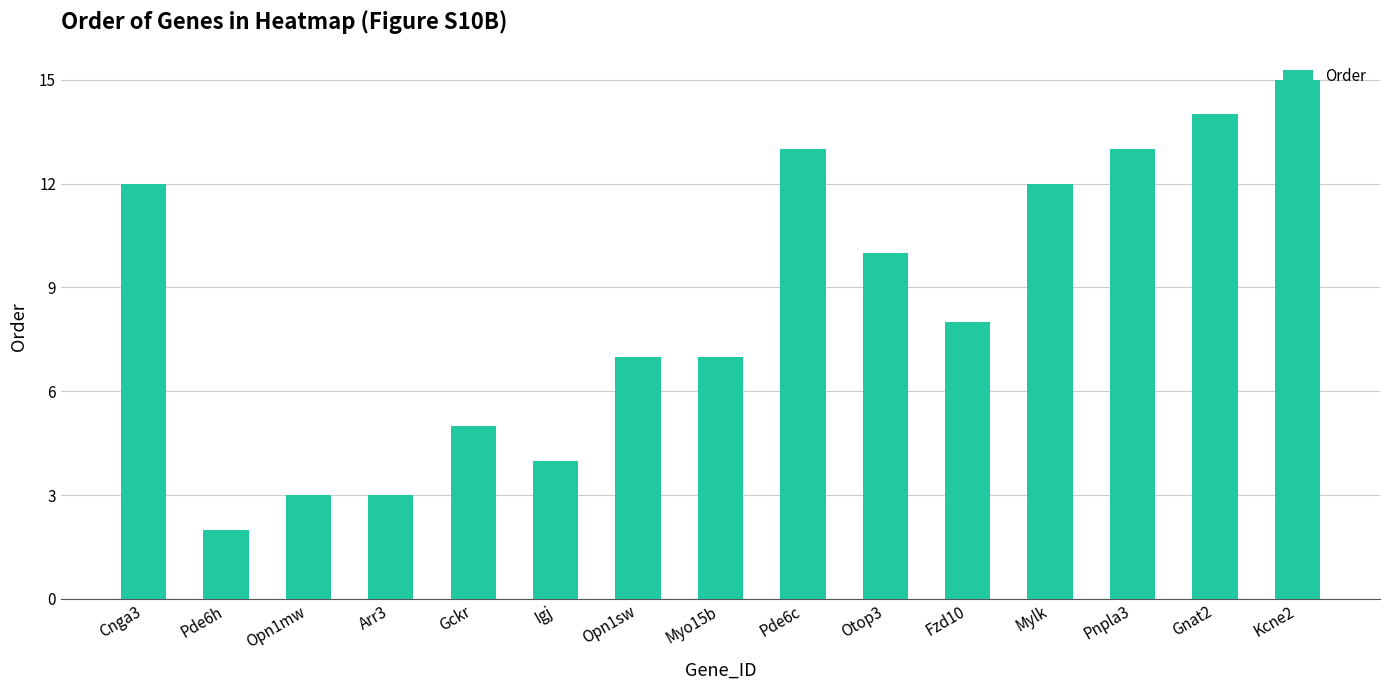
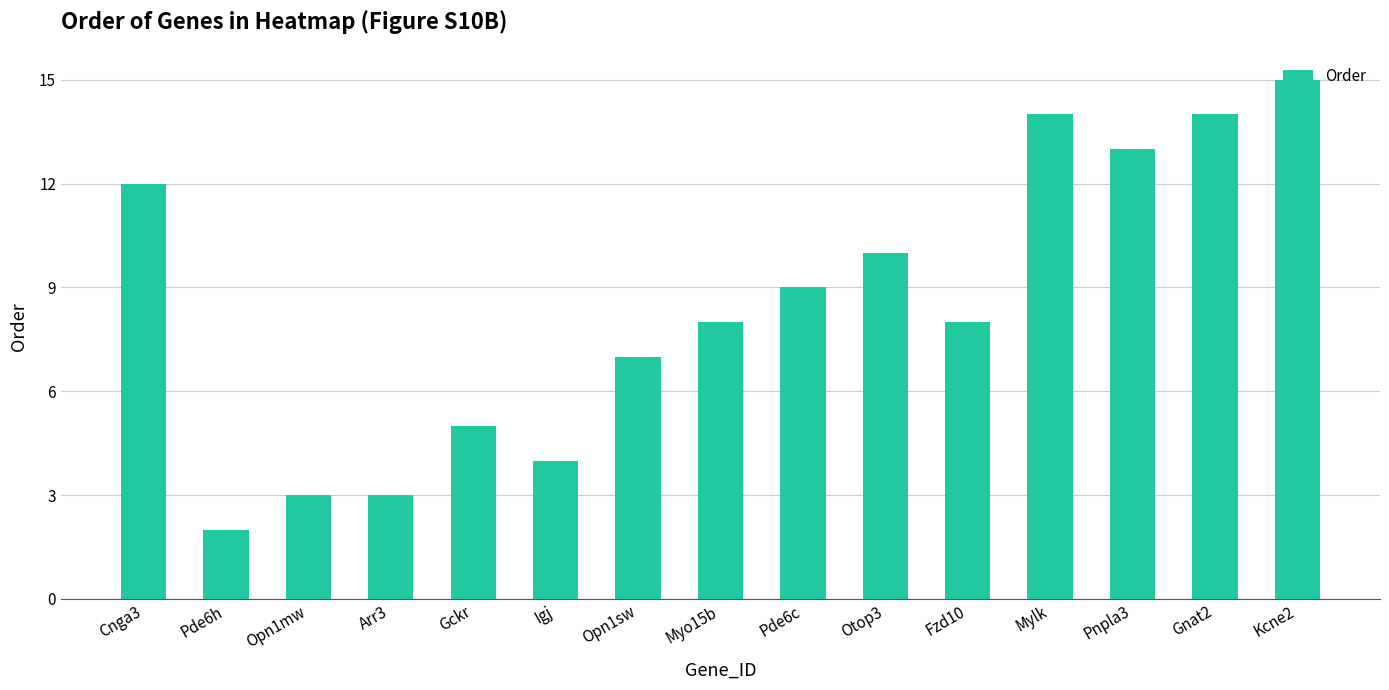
Myo15b: 7 -> 8
Pde6c: 13 -> 9
Mylk: 12 -> 14
